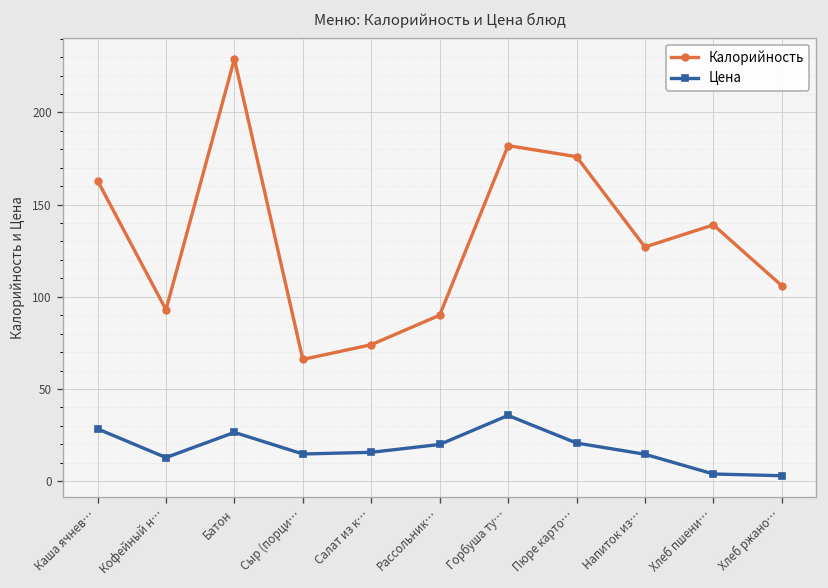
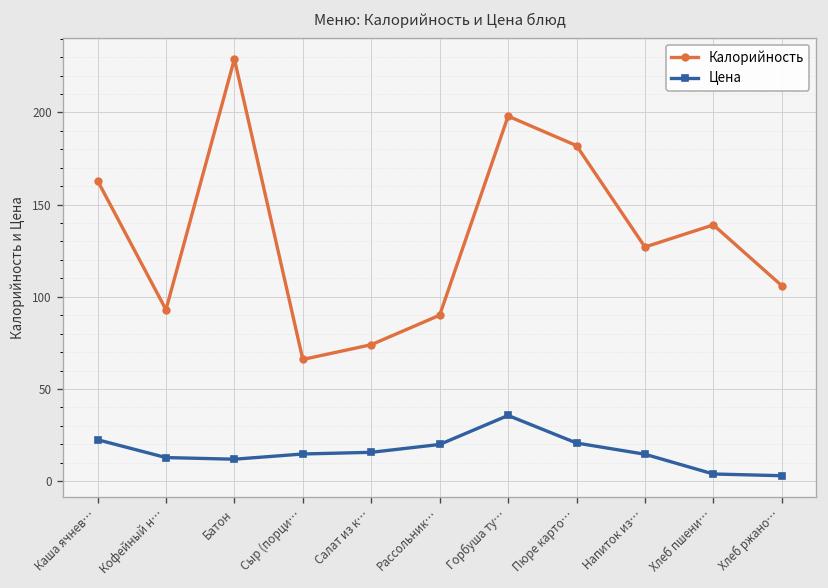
Цена, Каша ячнев…: 28 -> 22
Цена, Батон: 26 -> 12
Калорийность, Горбуша ту…: 182 -> 198
Калорийность, Пюре карто…: 176 -> 182
